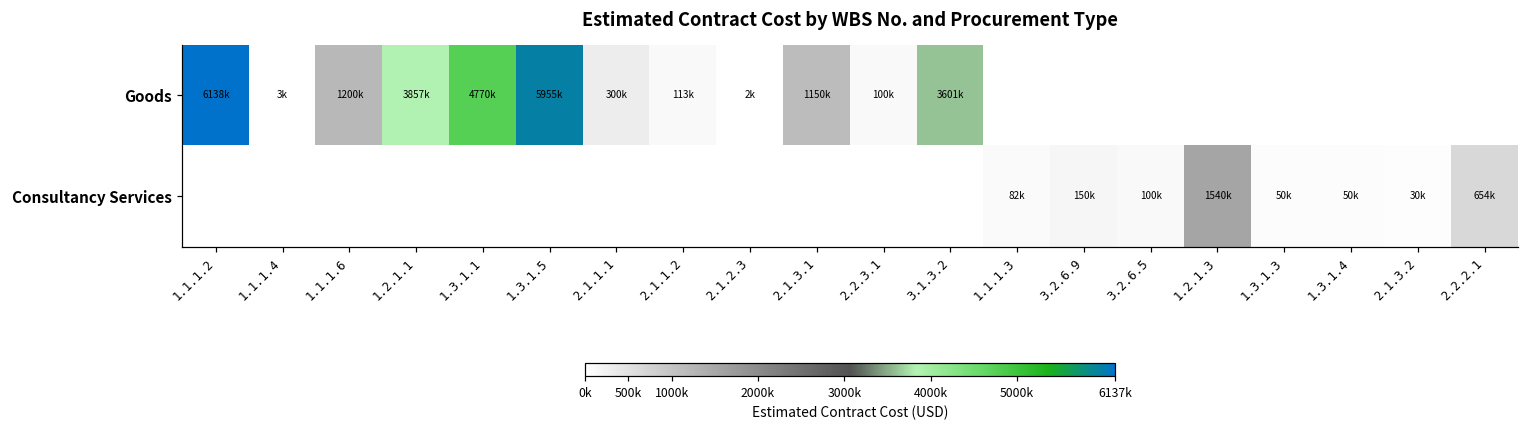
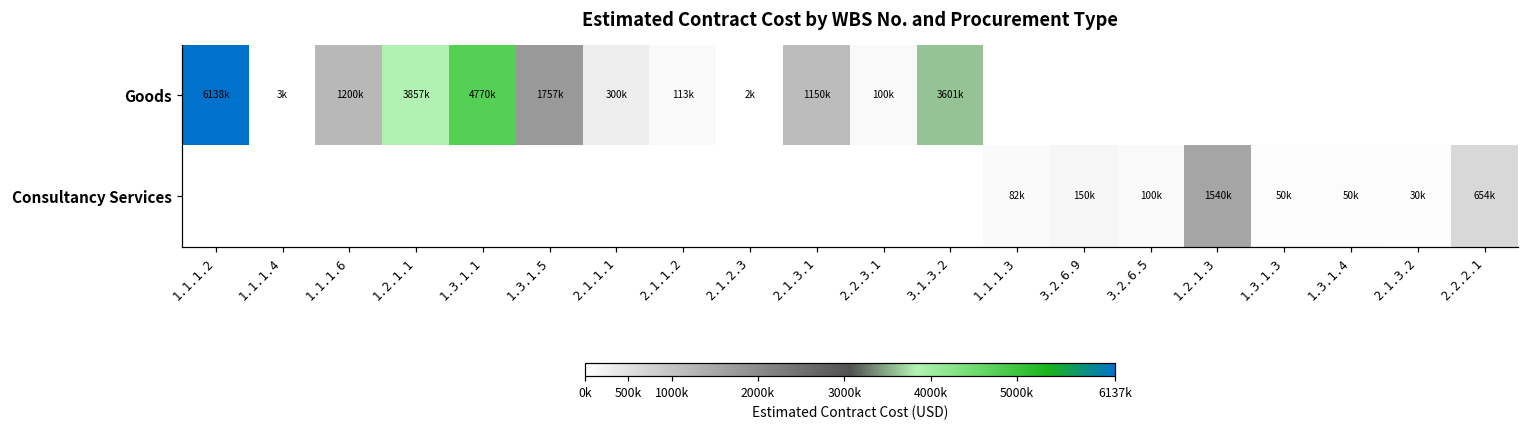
Goods, 1.3.1.5: 5955k -> 1757k
